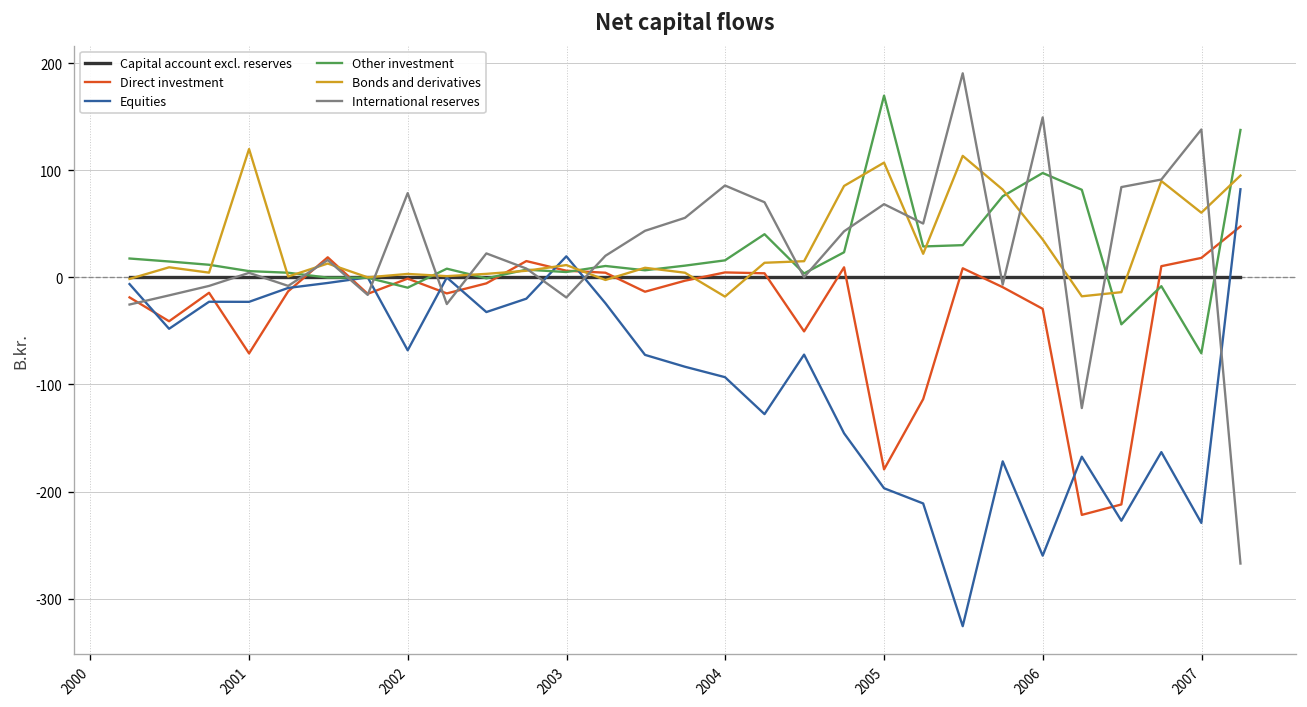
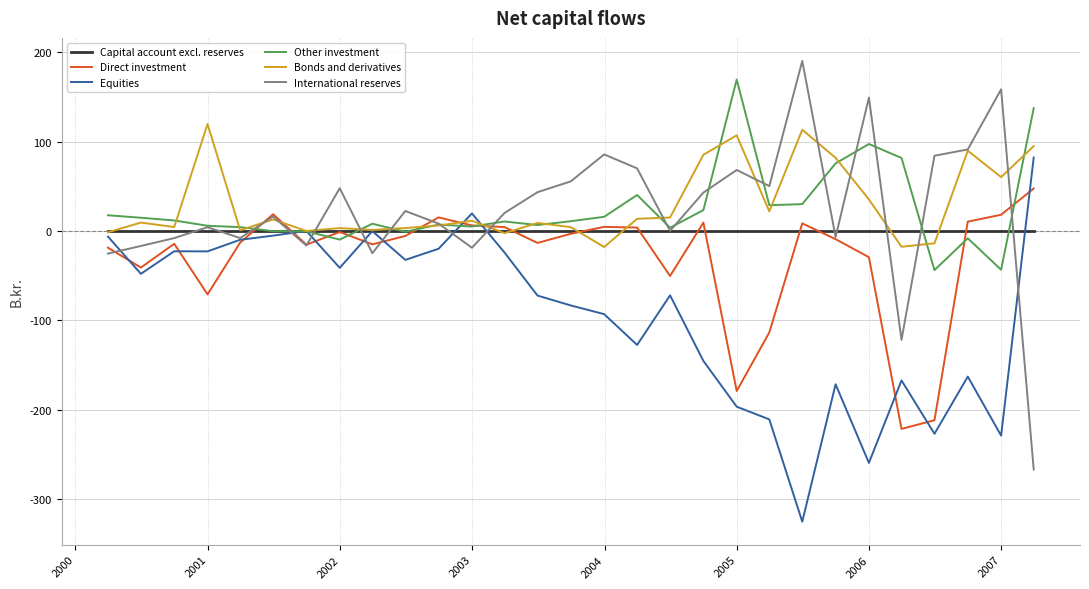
Equities, 2002: -70 -> -40
International reserves, 2002: 80 -> 50
Other investment, 2007: -70 -> -40
International reserves, 2007: 140 -> 160
